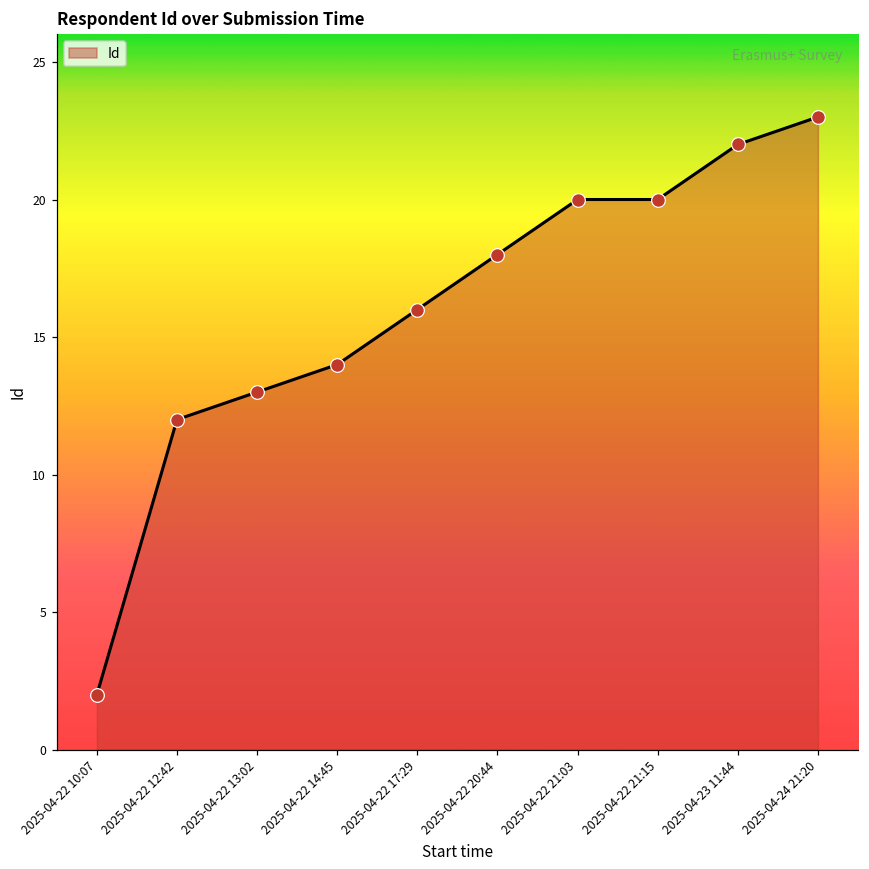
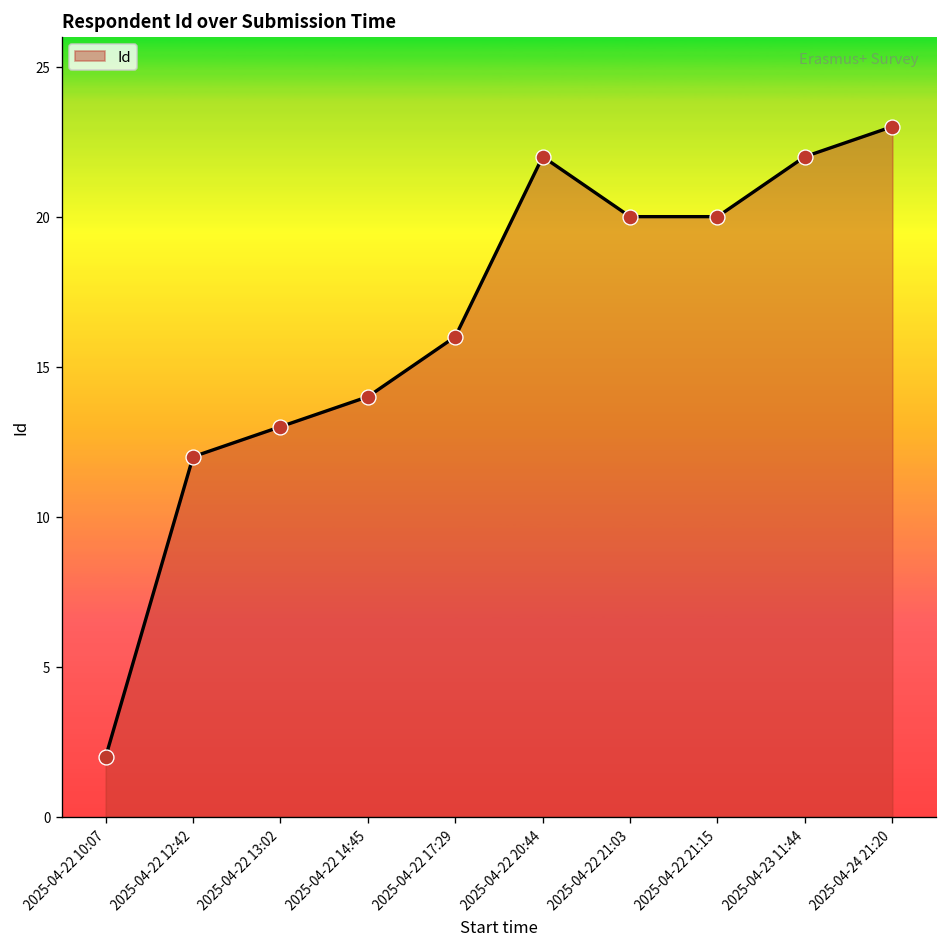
2025-04-22 20:44: 18 -> 22
